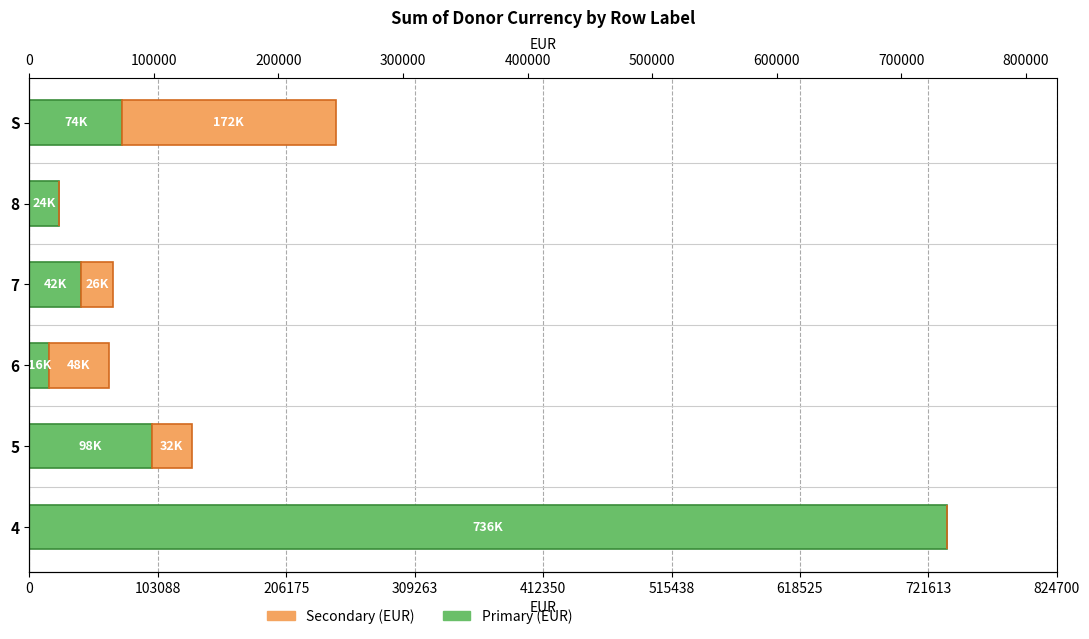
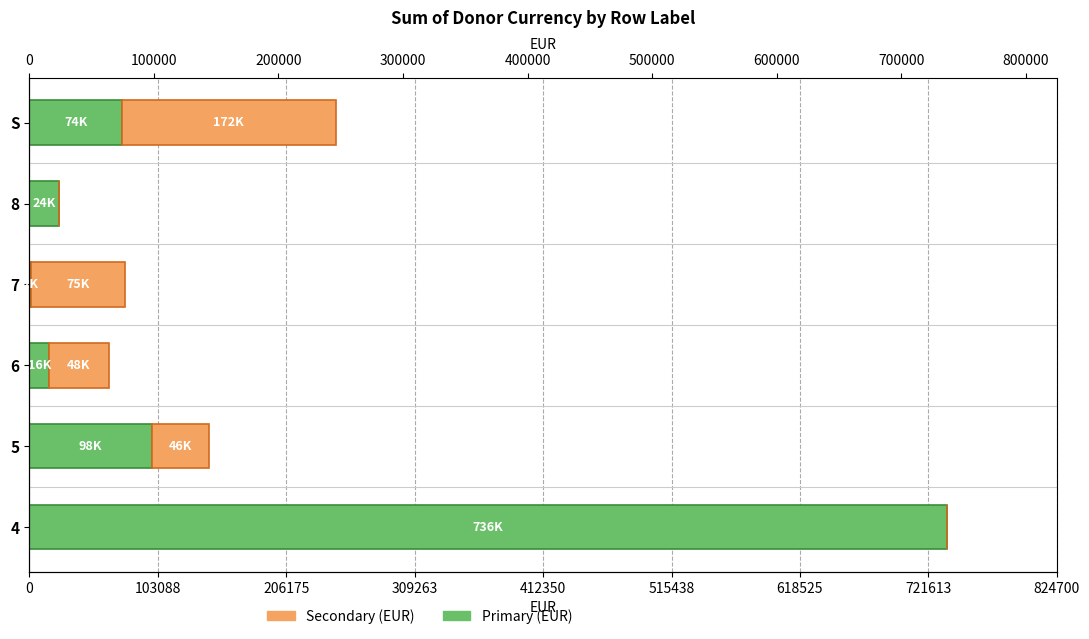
Primary (EUR), 7: 42K -> 2K
Secondary (EUR), 7: 26K -> 75K
Secondary (EUR), 5: 32K -> 46K
